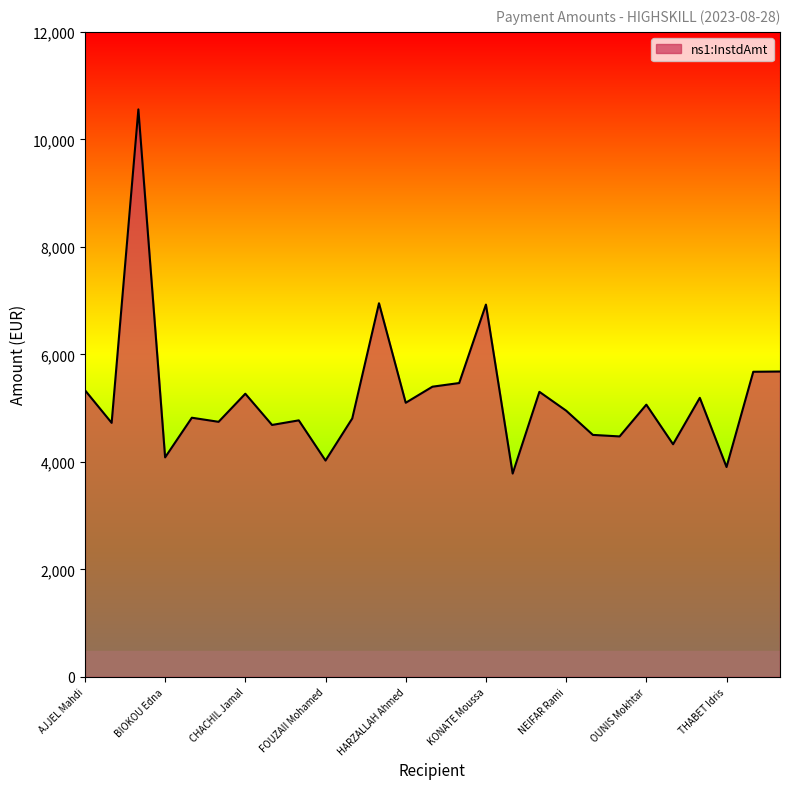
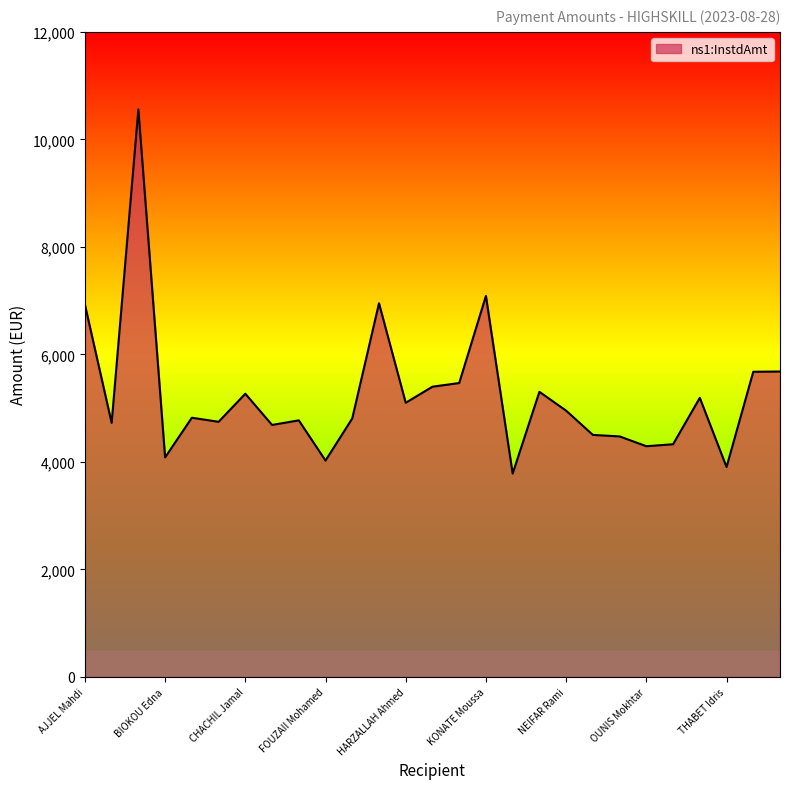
AJJEL Mahdi: 5,300 -> 6,900
KONATE Moussa: 6,900 -> 7,100
OUNIS Mokhtar: 5,100 -> 4,300
